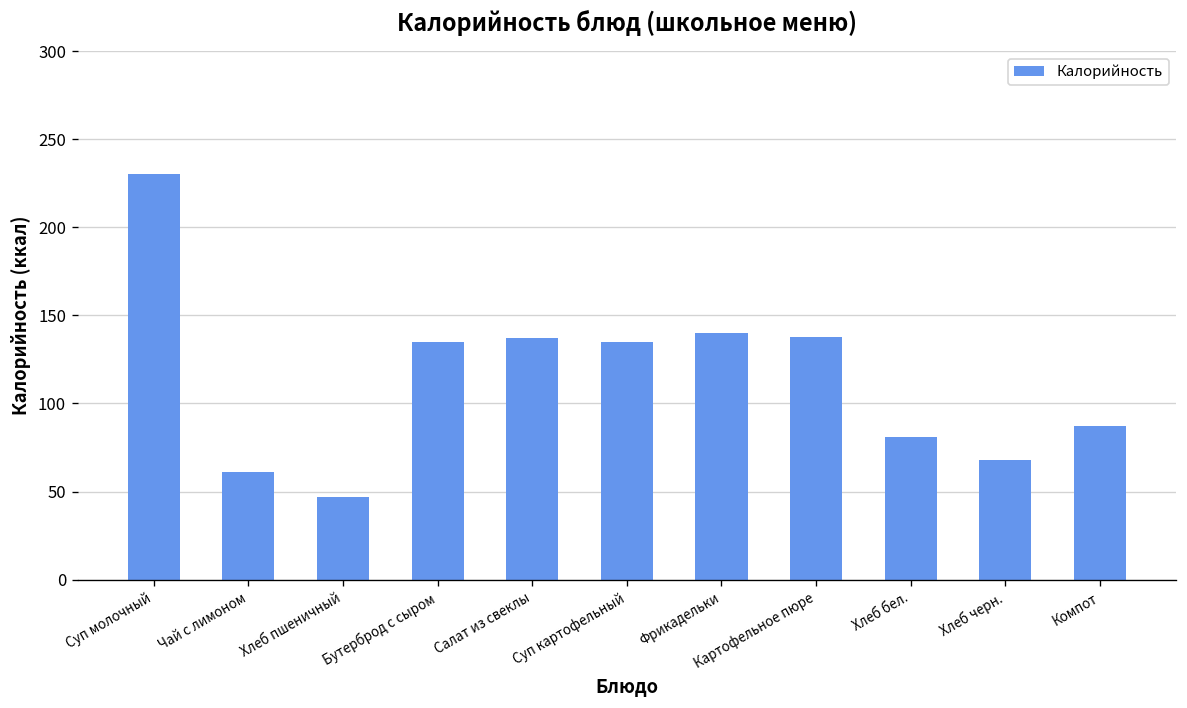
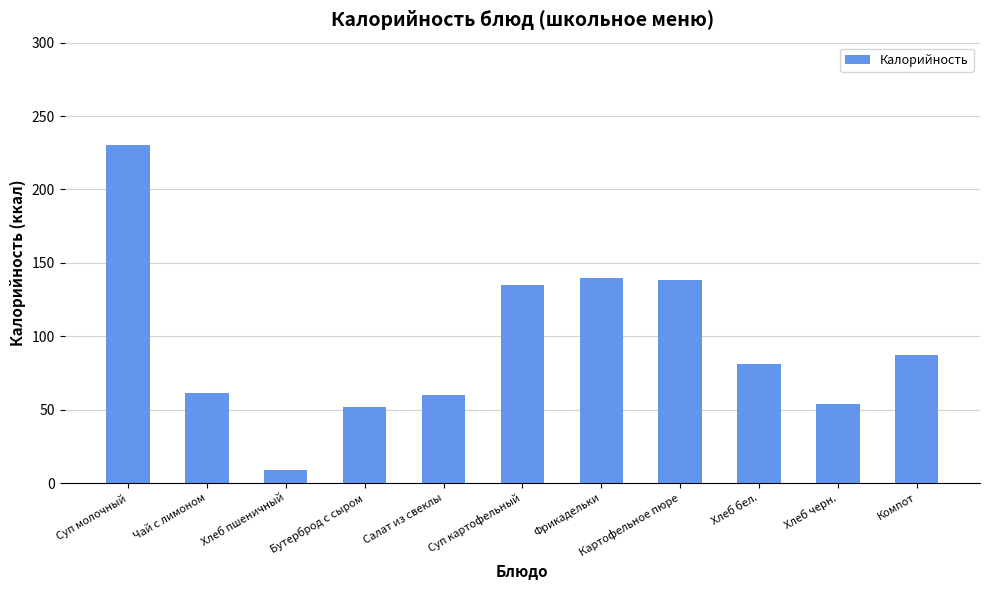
Хлеб пшеничный: 47 -> 9
Бутерброд с сыром: 135 -> 52
Салат из свеклы: 137 -> 60
Хлеб черн.: 68 -> 54
